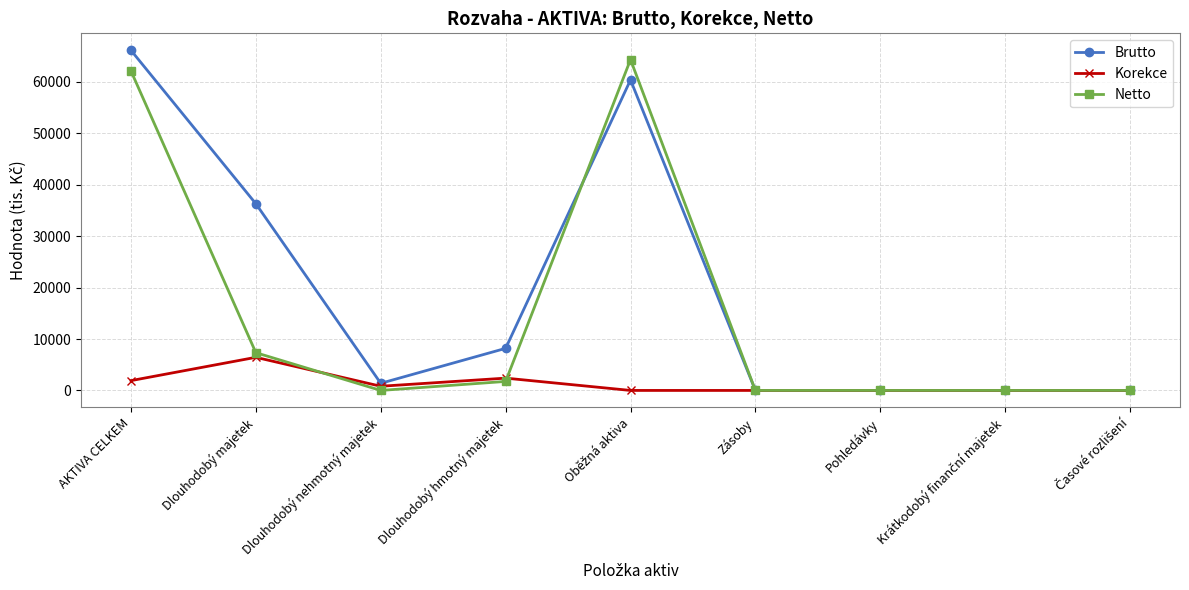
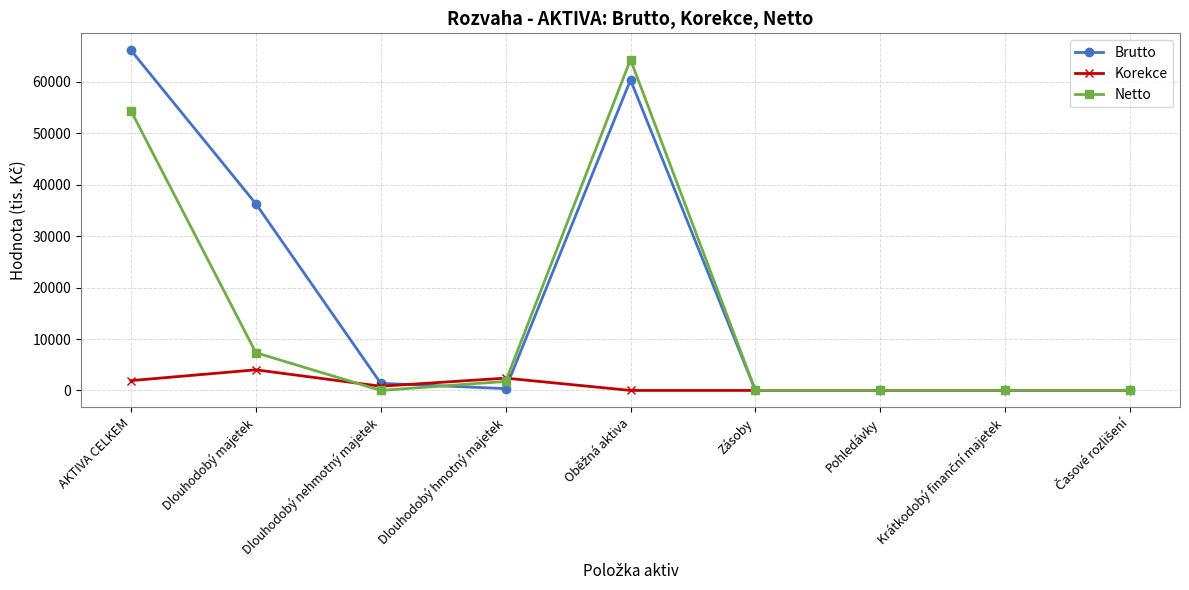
Netto, AKTIVA CELKEM: 62000 -> 54000
Korekce, Dlouhodobý majetek: 6000 -> 4000
Brutto, Dlouhodobý hmotný majetek: 8000 -> 0
